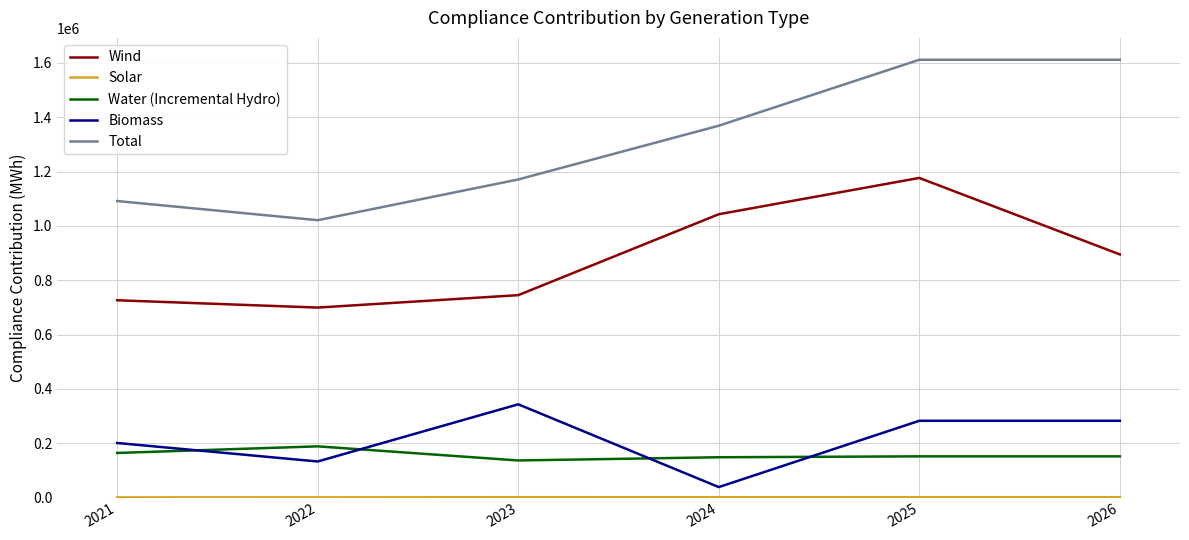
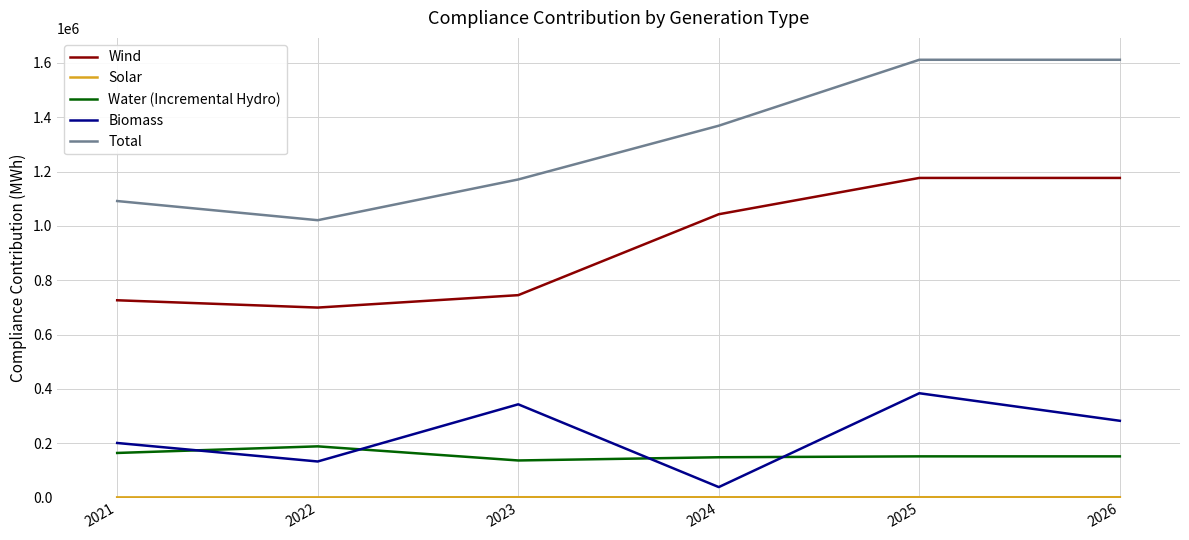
Biomass, 2025: 280000 -> 380000
Wind, 2026: 900000 -> 1180000
